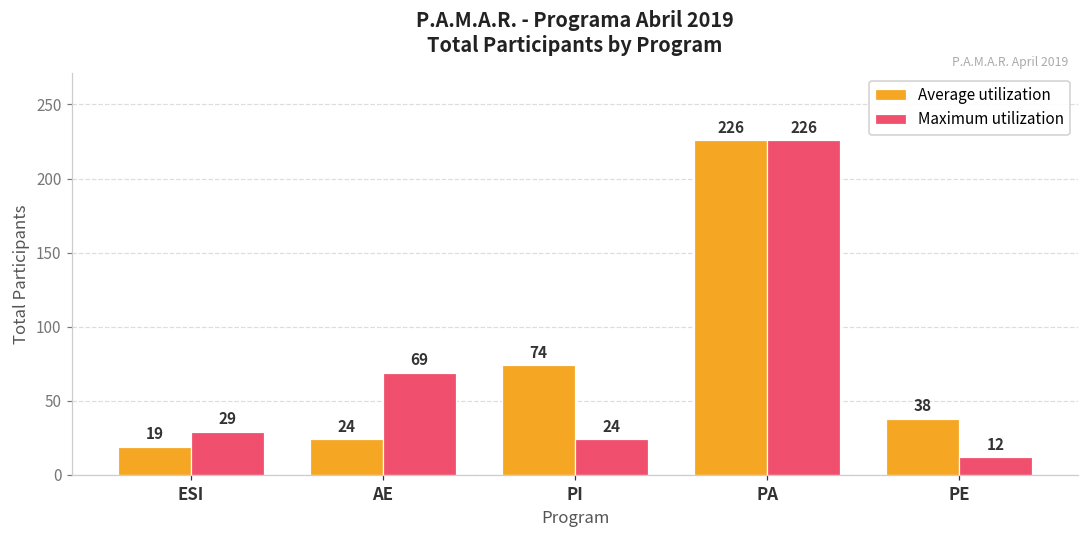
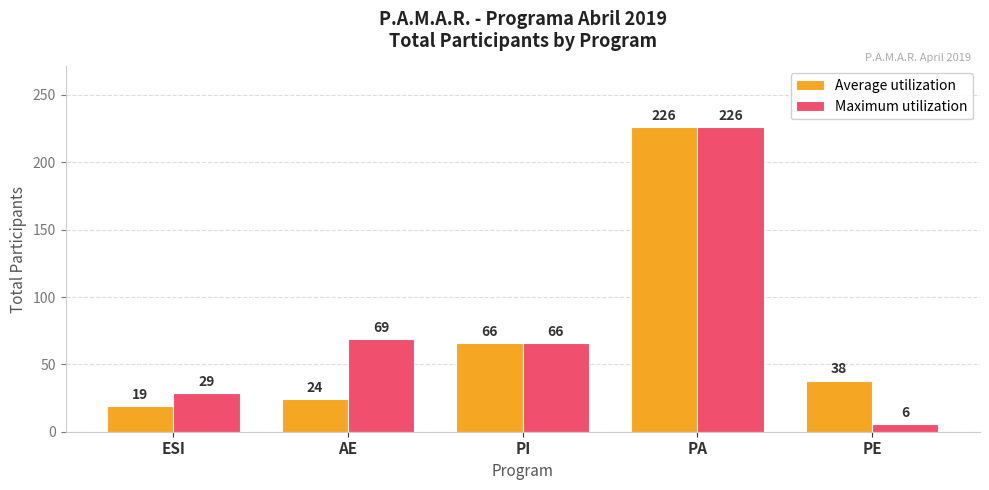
Average utilization, PI: 74 -> 66
Maximum utilization, PI: 24 -> 66
Maximum utilization, PE: 12 -> 6
